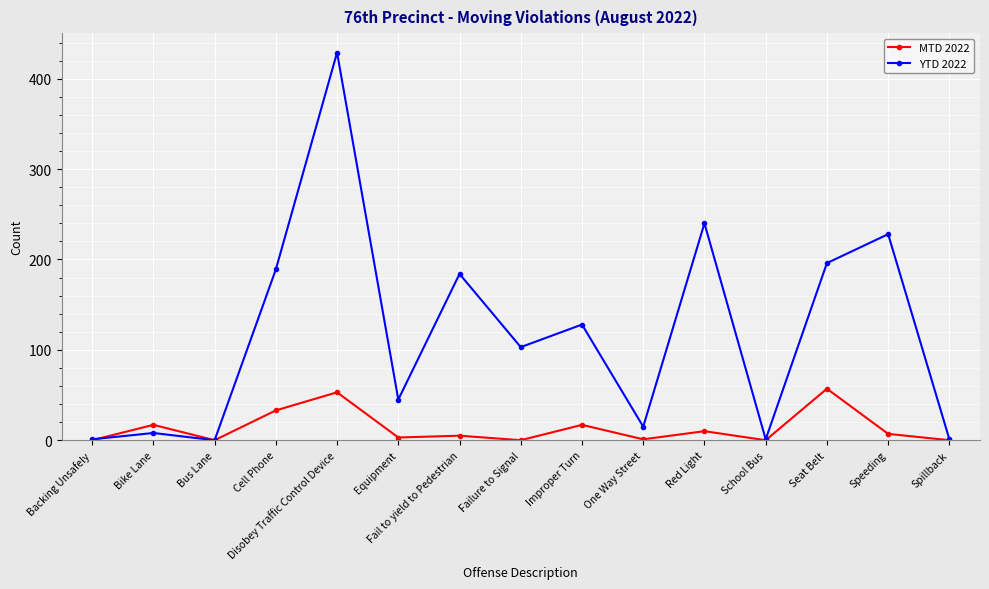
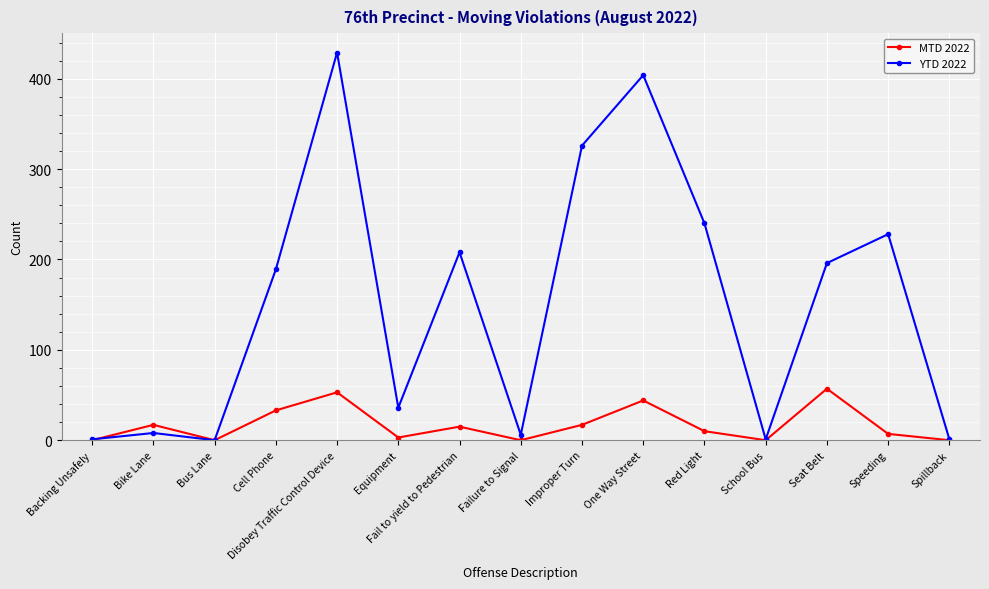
YTD 2022, Equipment: 50 -> 40
MTD 2022, Fail to yield to Pedestrian: 10 -> 20
YTD 2022, Fail to yield to Pedestrian: 180 -> 210
YTD 2022, Failure to Signal: 100 -> 10
YTD 2022, Improper Turn: 130 -> 330
MTD 2022, One Way Street: 0 -> 40
YTD 2022, One Way Street: 20 -> 400
